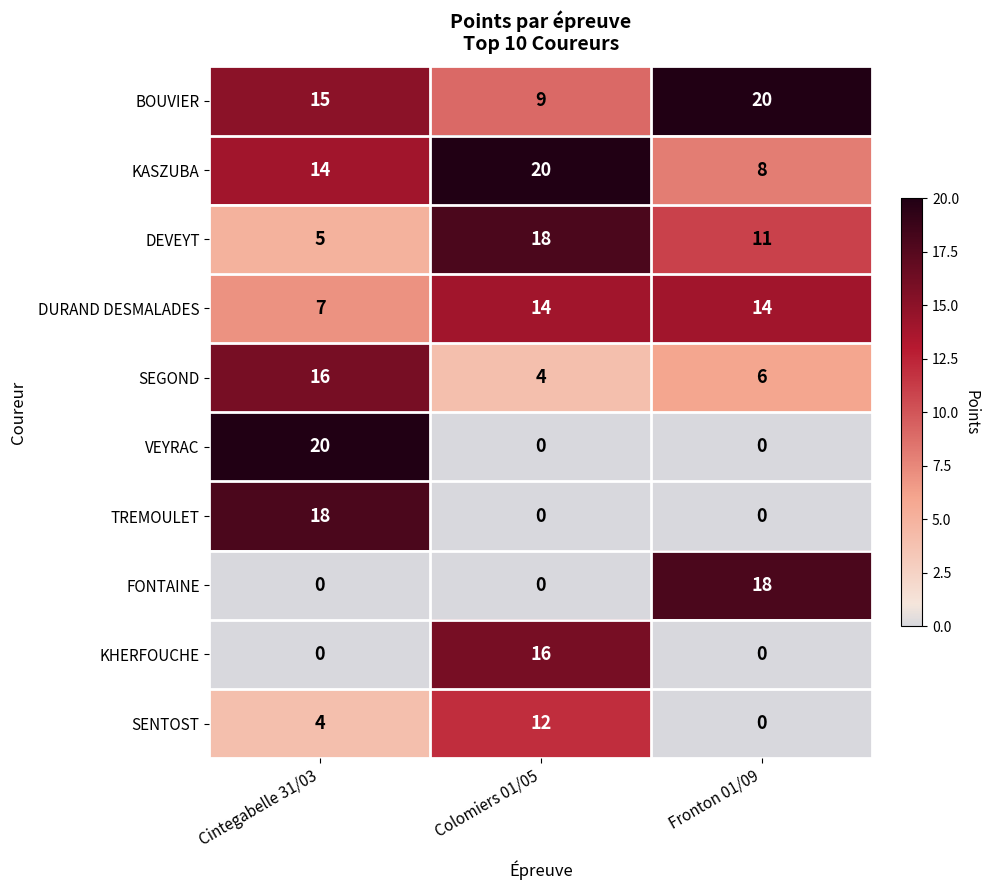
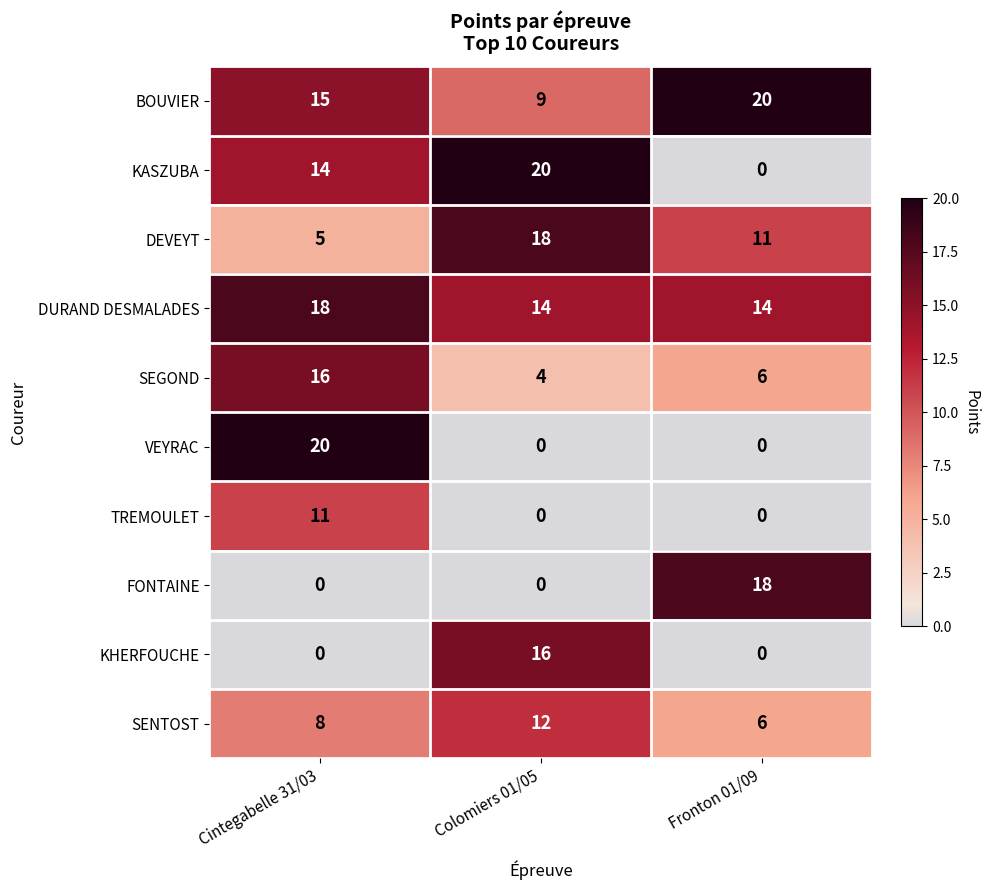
KASZUBA, Fronton 01/09: 8 -> 0
DURAND DESMALADES, Cintegabelle 31/03: 7 -> 18
TREMOULET, Cintegabelle 31/03: 18 -> 11
SENTOST, Cintegabelle 31/03: 4 -> 8
SENTOST, Fronton 01/09: 0 -> 6
